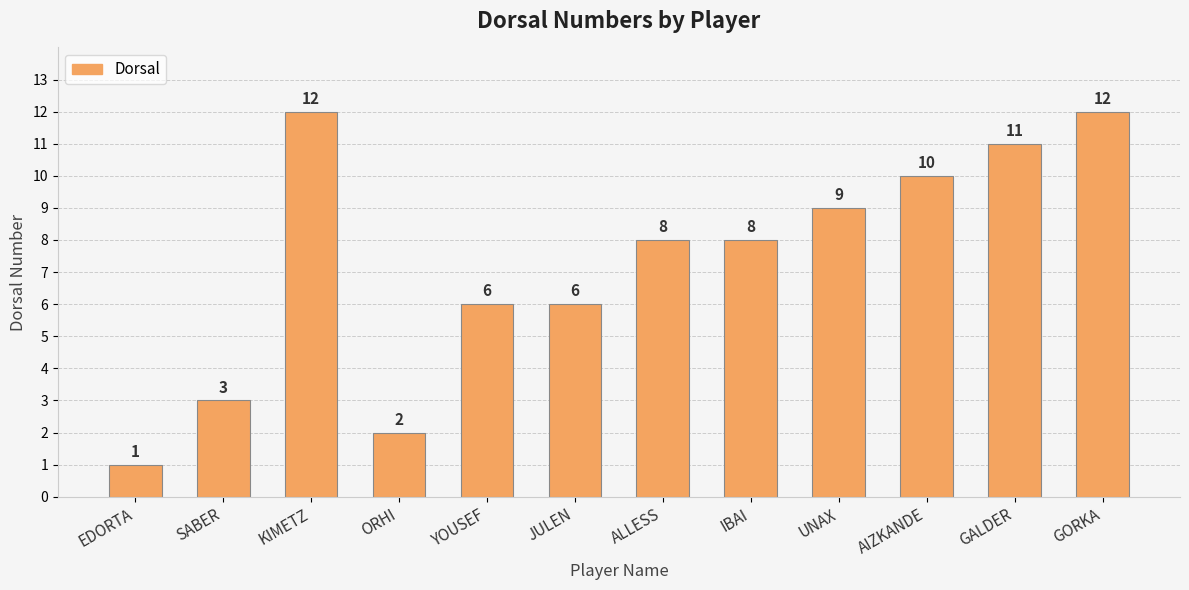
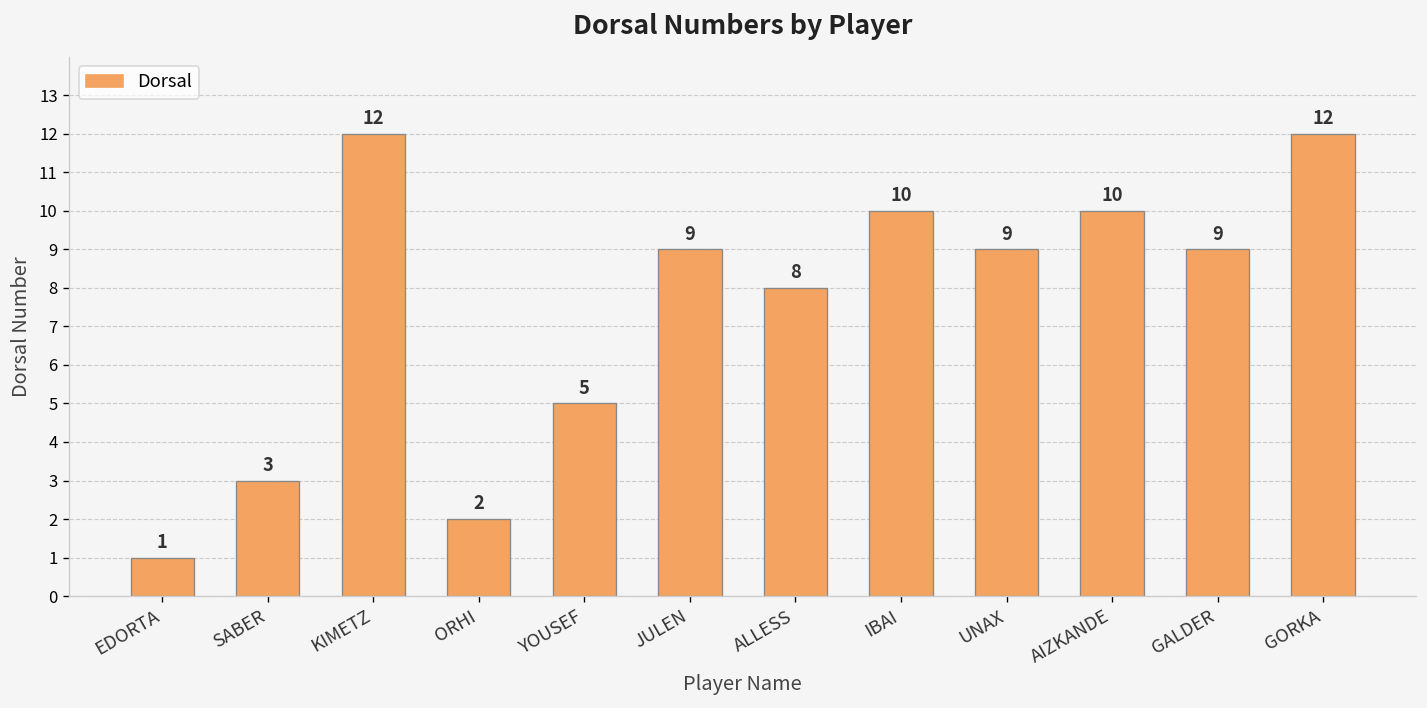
YOUSEF: 6 -> 5
JULEN: 6 -> 9
IBAI: 8 -> 10
GALDER: 11 -> 9
